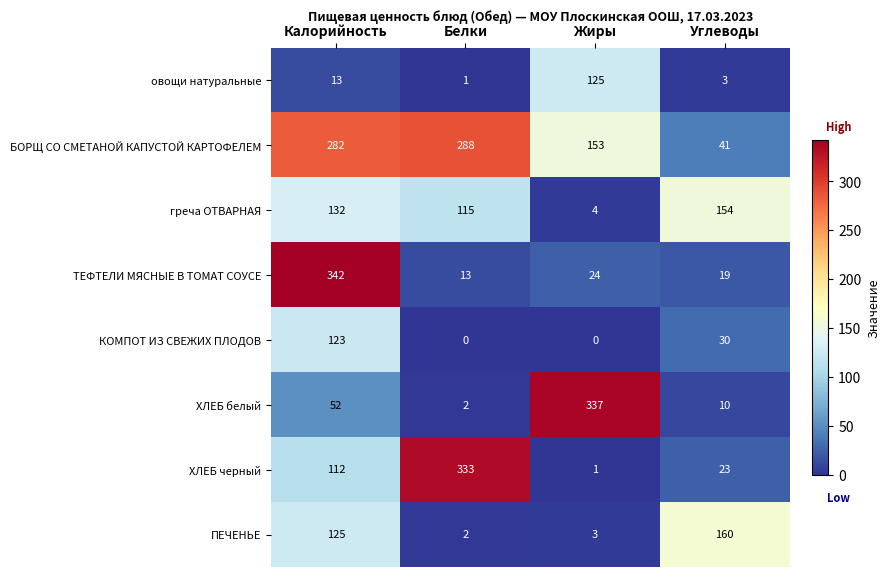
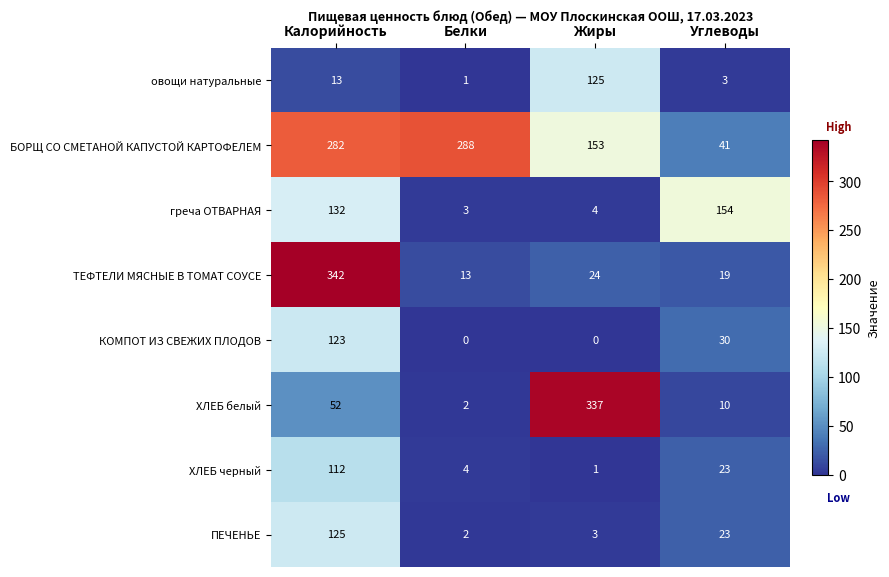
греча ОТВАРНАЯ, Белки: 115 -> 3
ХЛЕБ черный, Белки: 333 -> 4
ПЕЧЕНЬЕ, Углеводы: 160 -> 23
